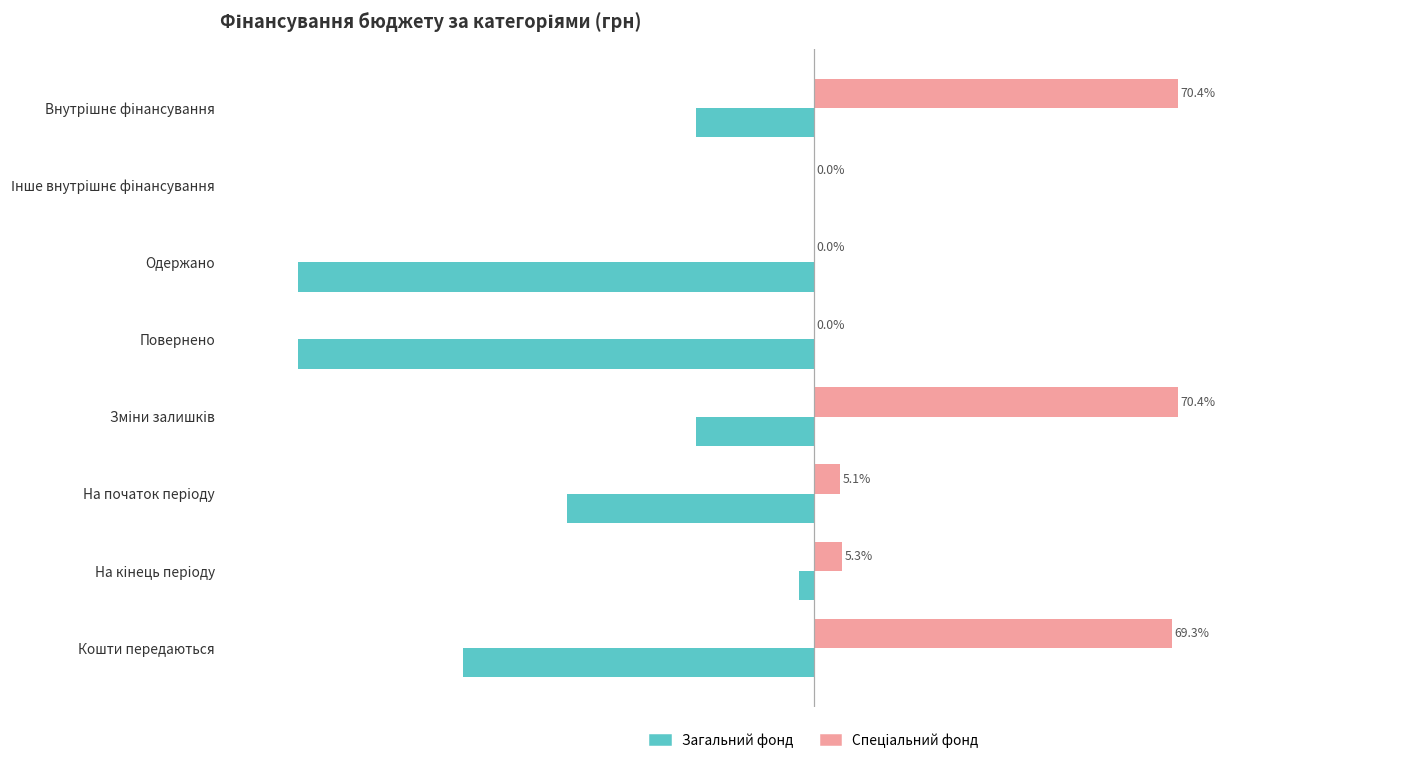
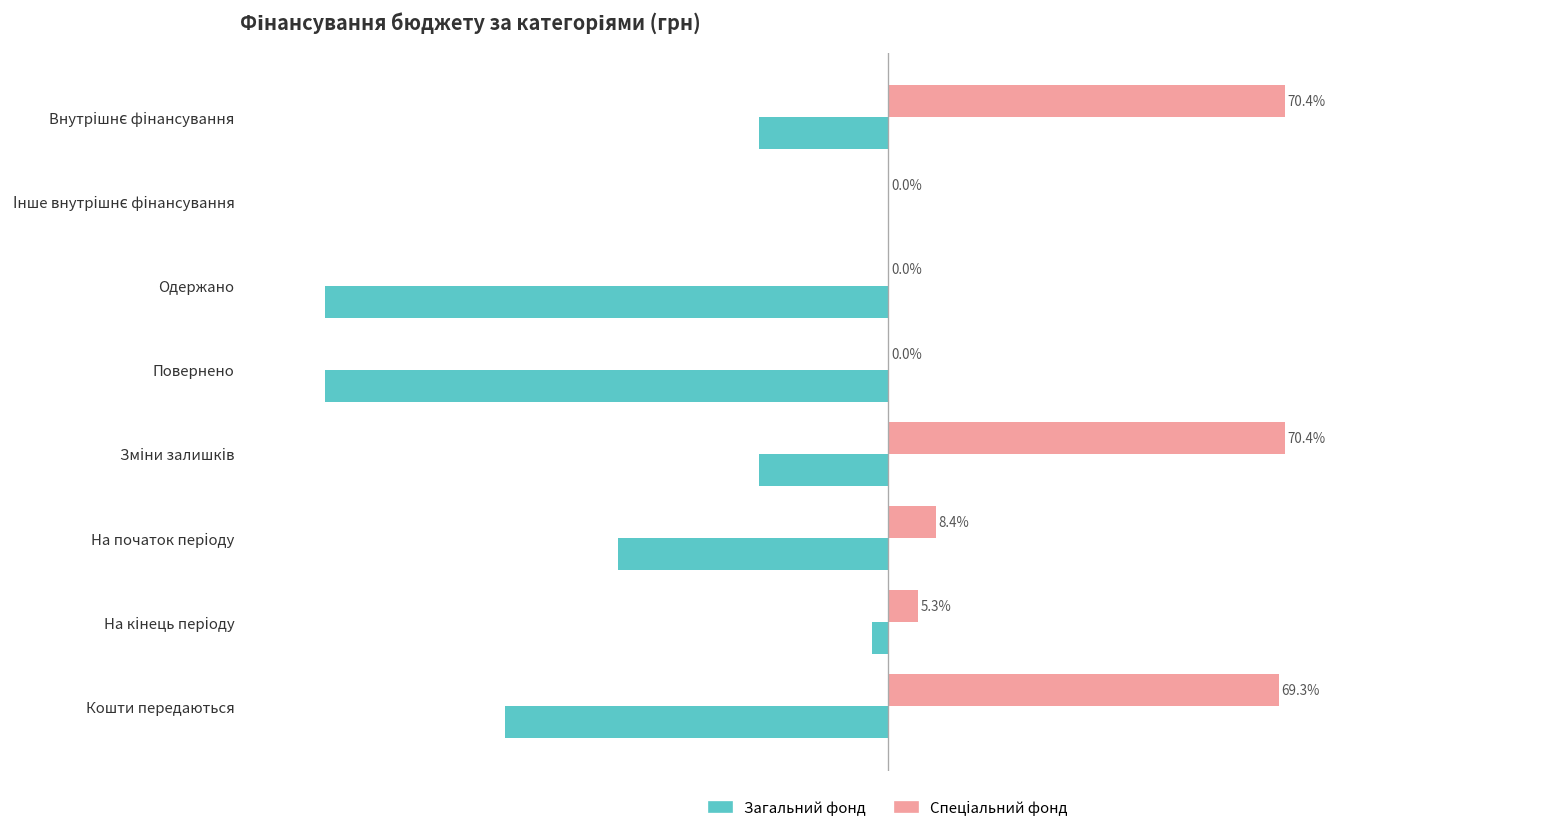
Спеціальний фонд, На початок періоду: 5.1% -> 8.4%
